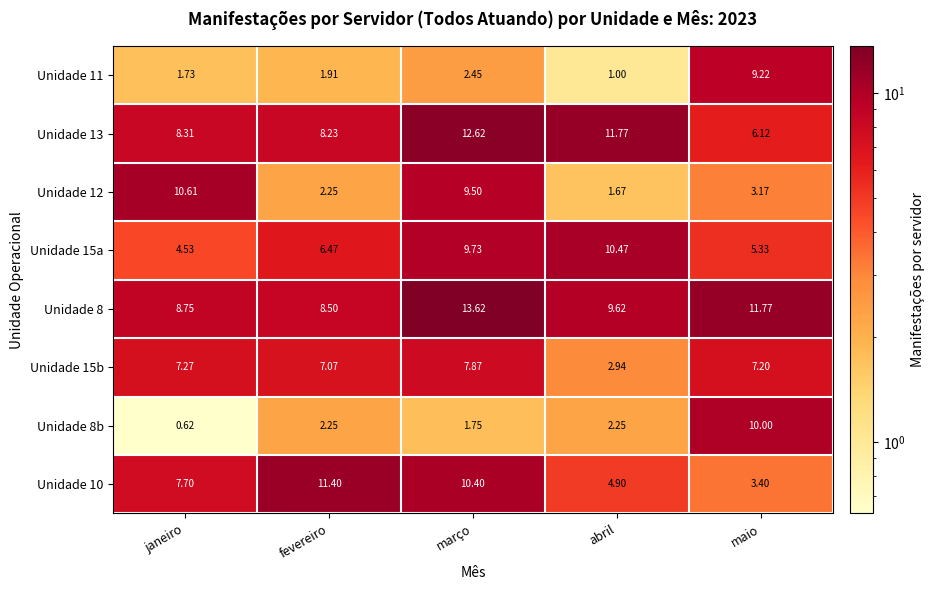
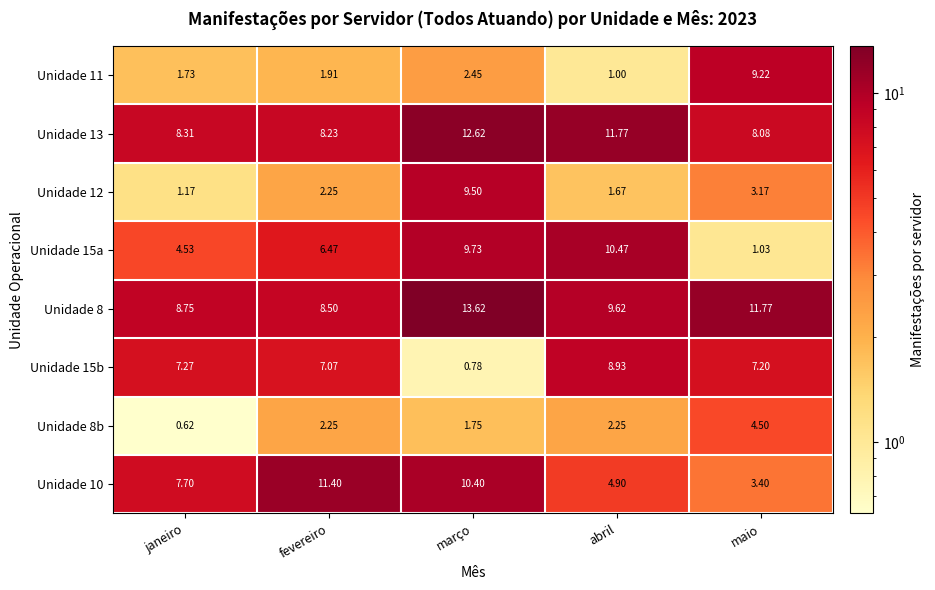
Unidade 13, maio: 6.12 -> 8.08
Unidade 12, janeiro: 10.61 -> 1.17
Unidade 15a, maio: 5.33 -> 1.03
Unidade 15b, março: 7.87 -> 0.78
Unidade 15b, abril: 2.94 -> 8.93
Unidade 8b, maio: 10.00 -> 4.50
